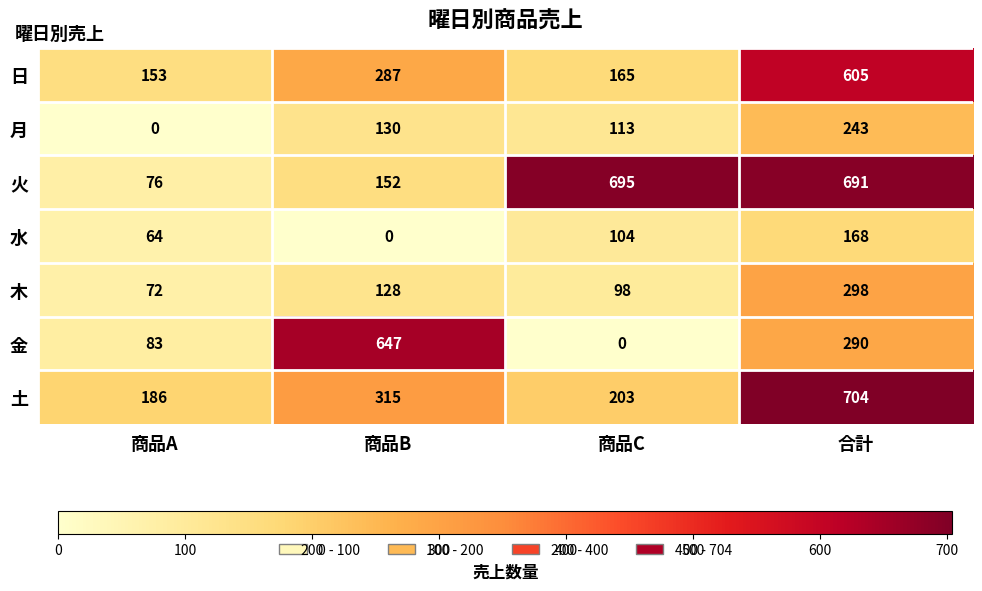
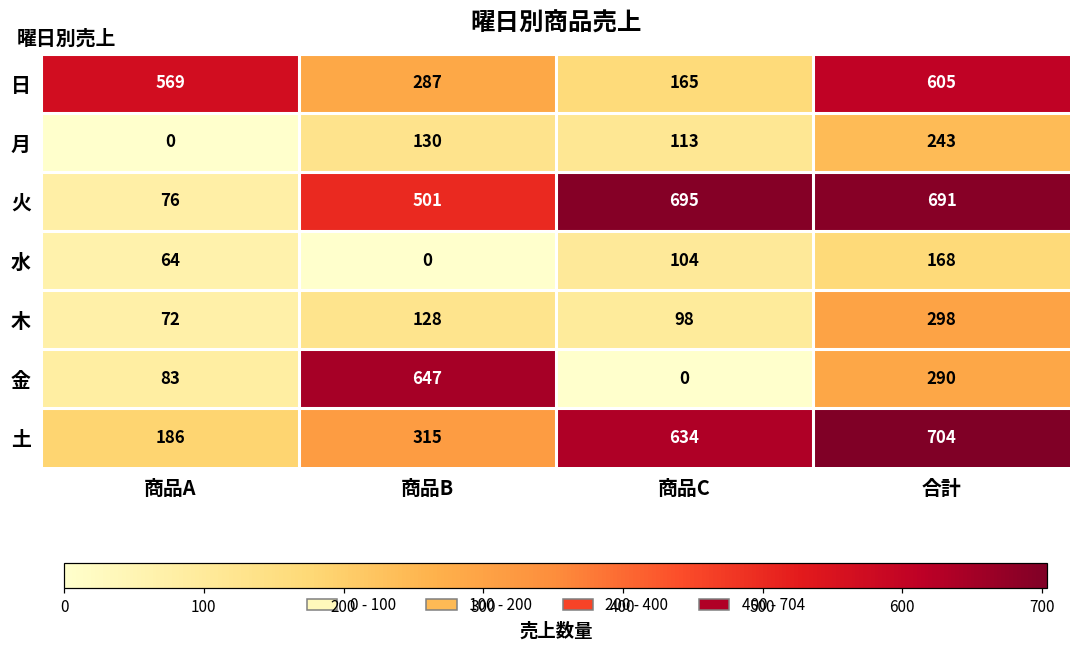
日, 商品A: 153 -> 569
火, 商品B: 152 -> 501
土, 商品C: 203 -> 634
